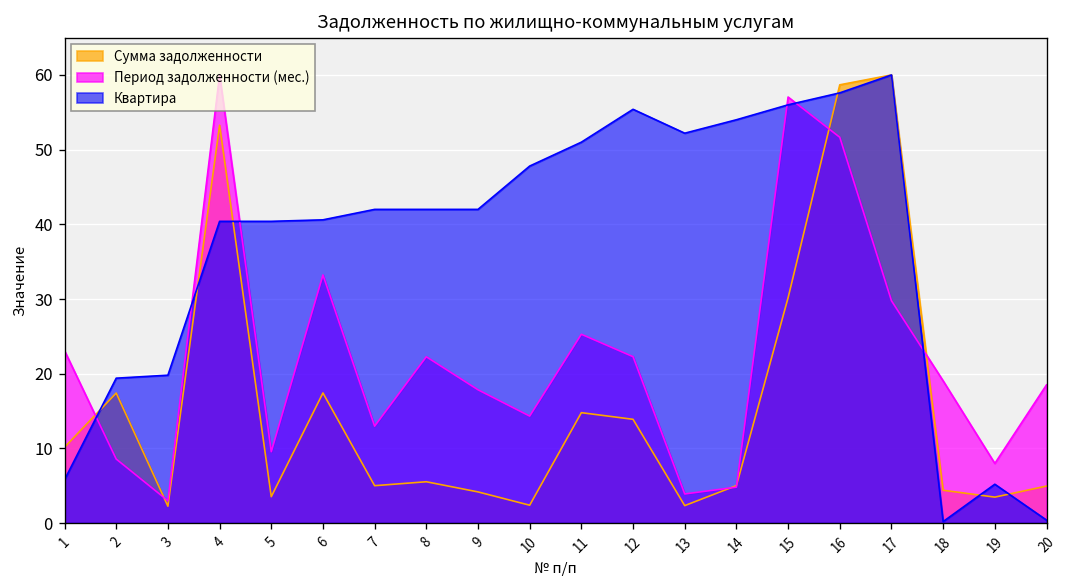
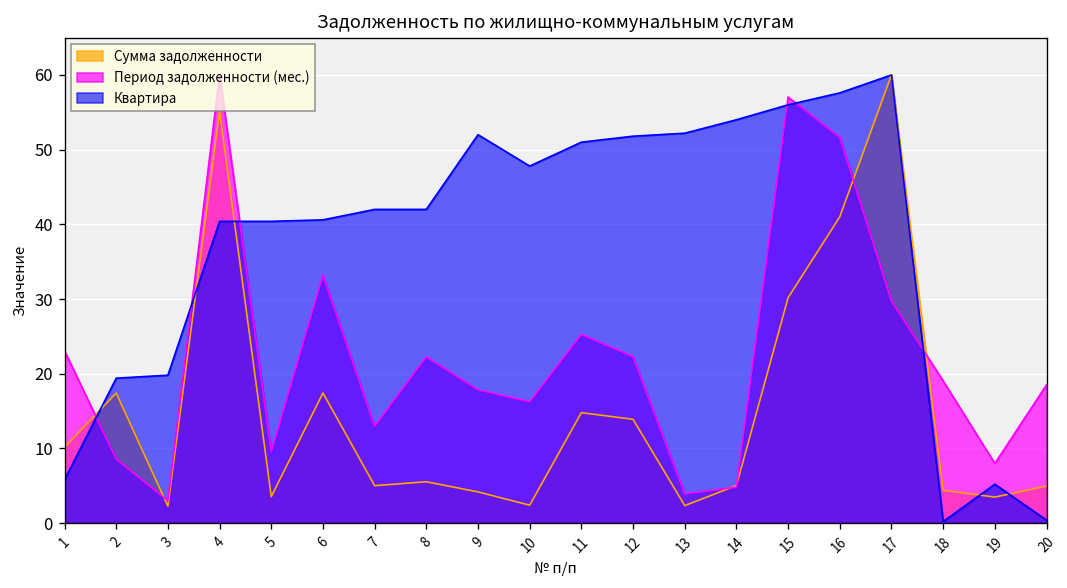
Сумма задолженности, 4: 53 -> 55
Квартира, 9: 42 -> 52
Период задолженности (мес.), 10: 14 -> 16
Квартира, 12: 55 -> 52
Сумма задолженности, 16: 59 -> 41
